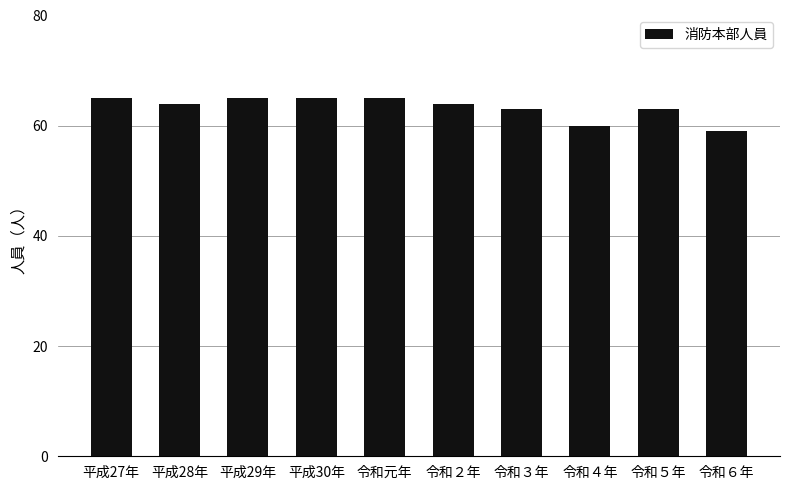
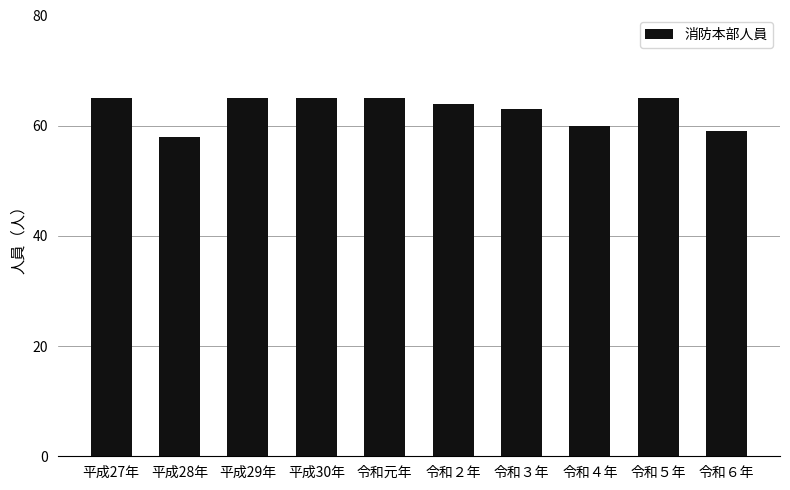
平成28年: 64 -> 58
令和５年: 63 -> 65
